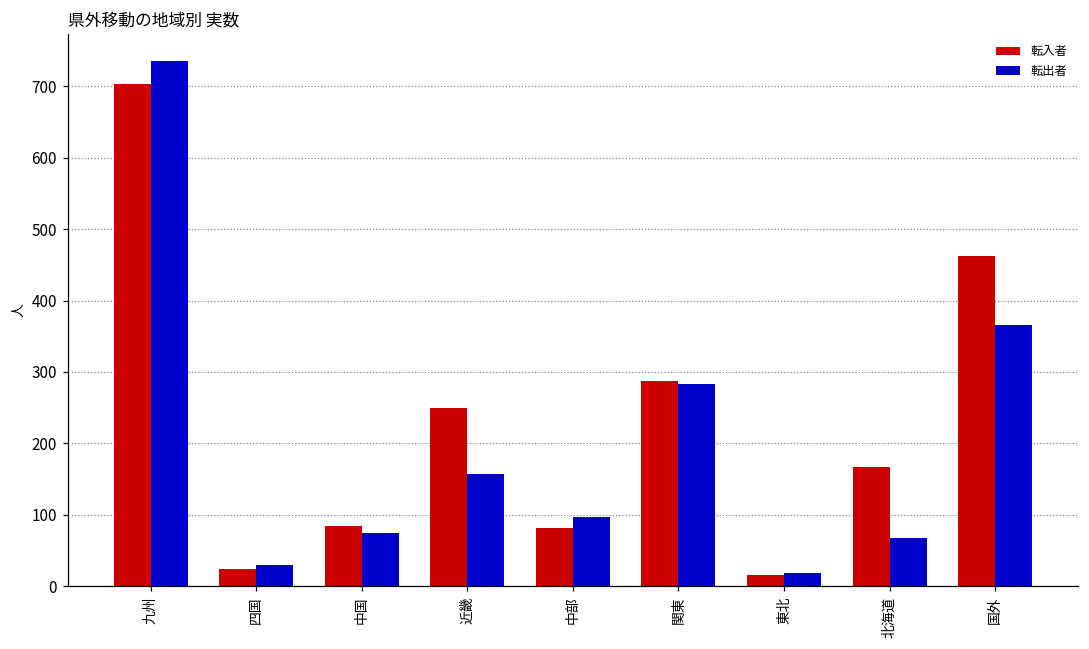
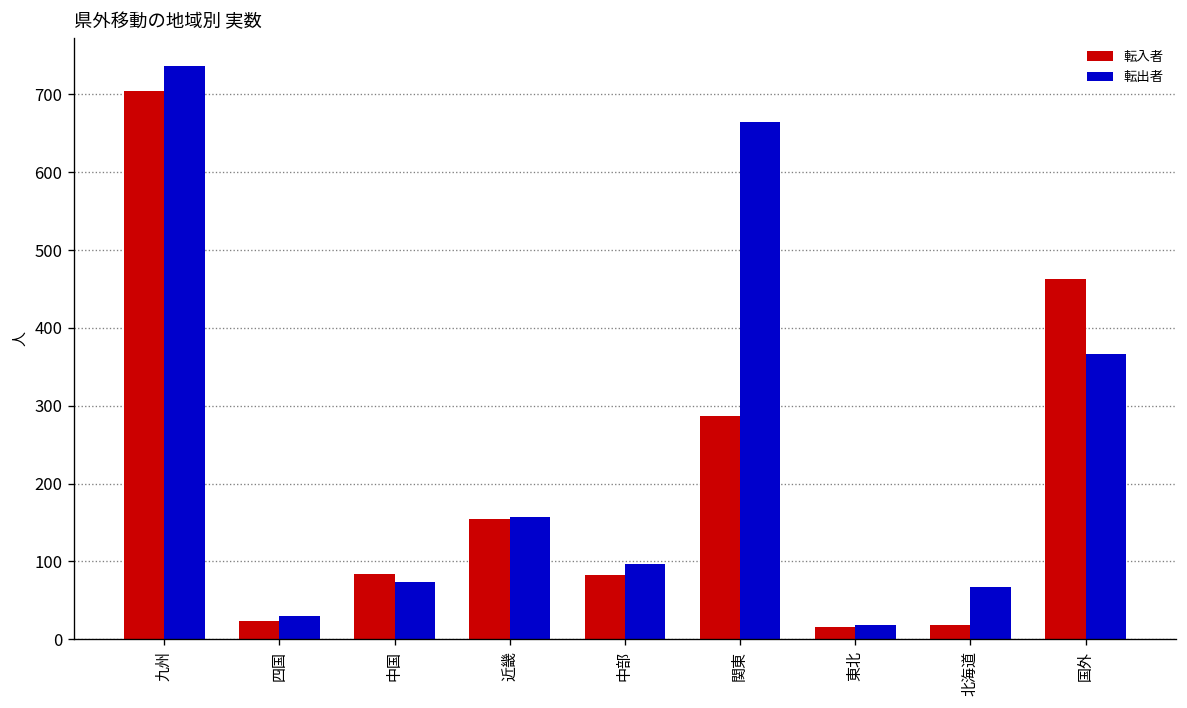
転入者, 近畿: 250 -> 160
転出者, 関東: 280 -> 660
転入者, 北海道: 170 -> 20
